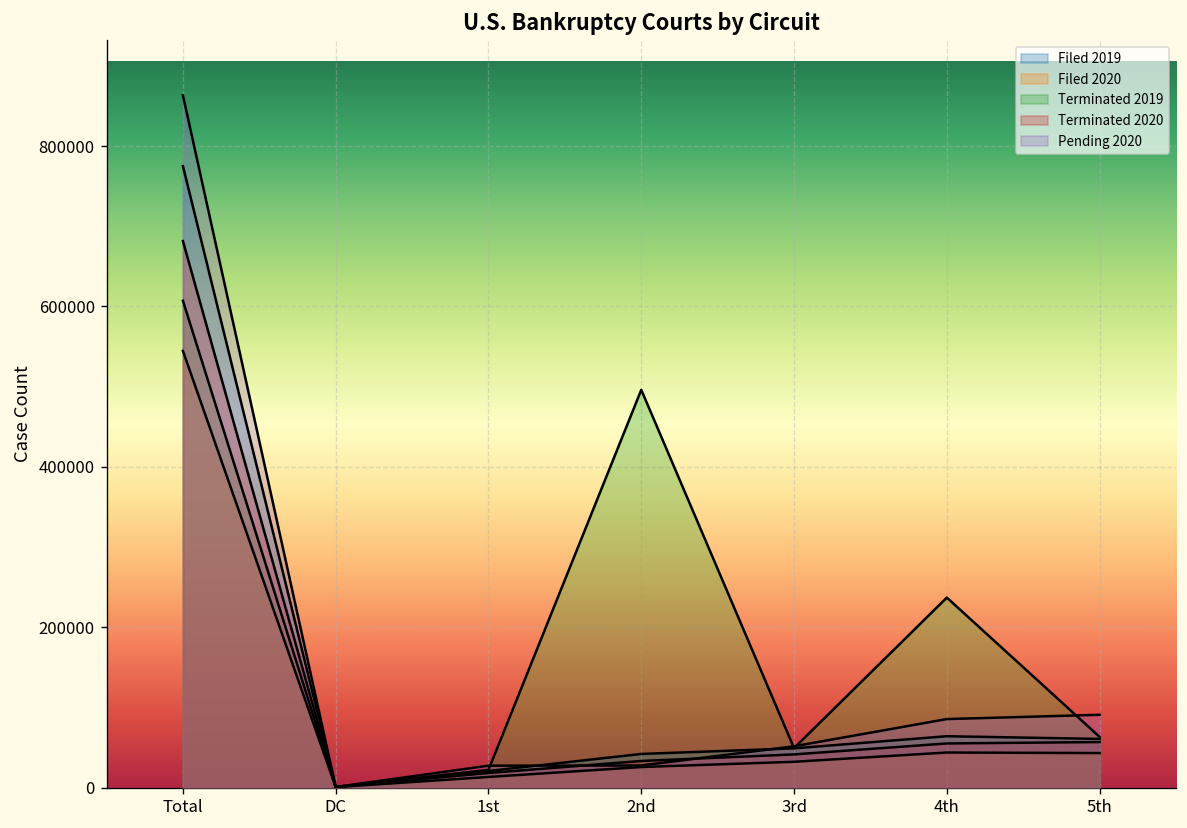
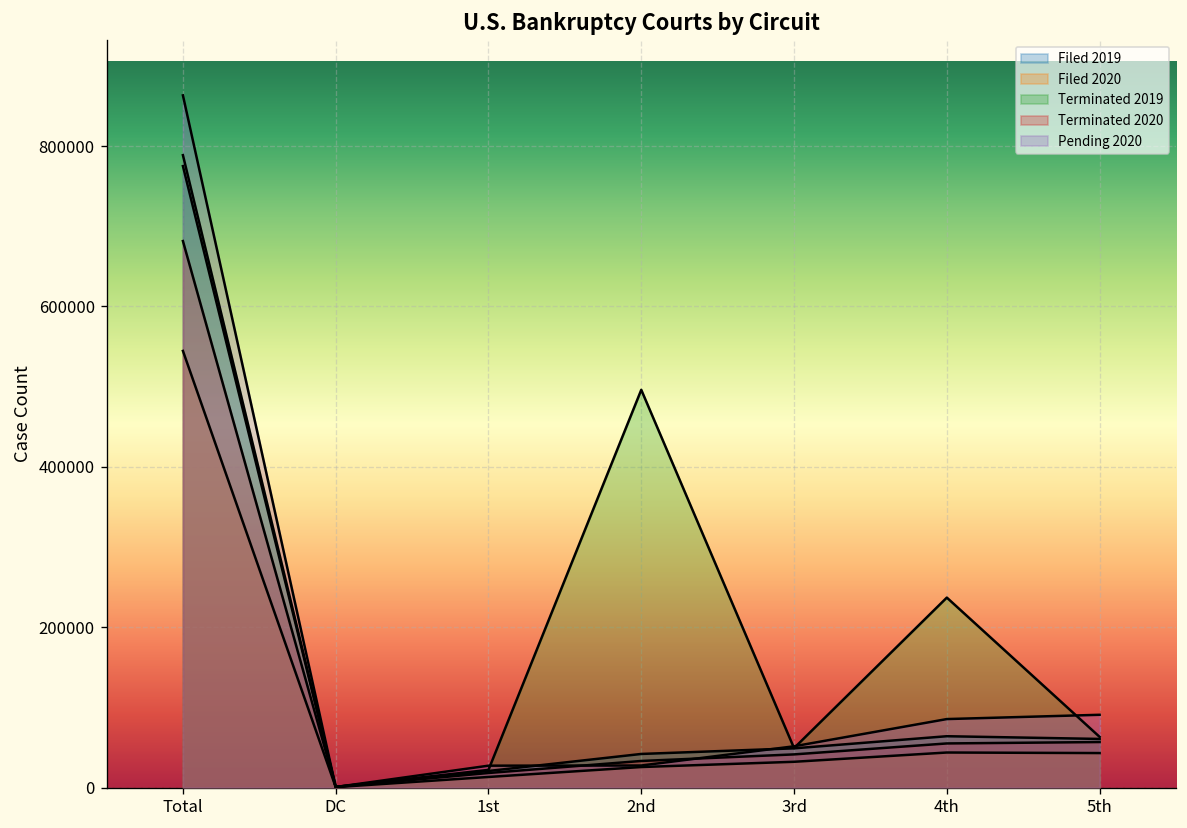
Terminated 2019, Total: 610000 -> 790000
